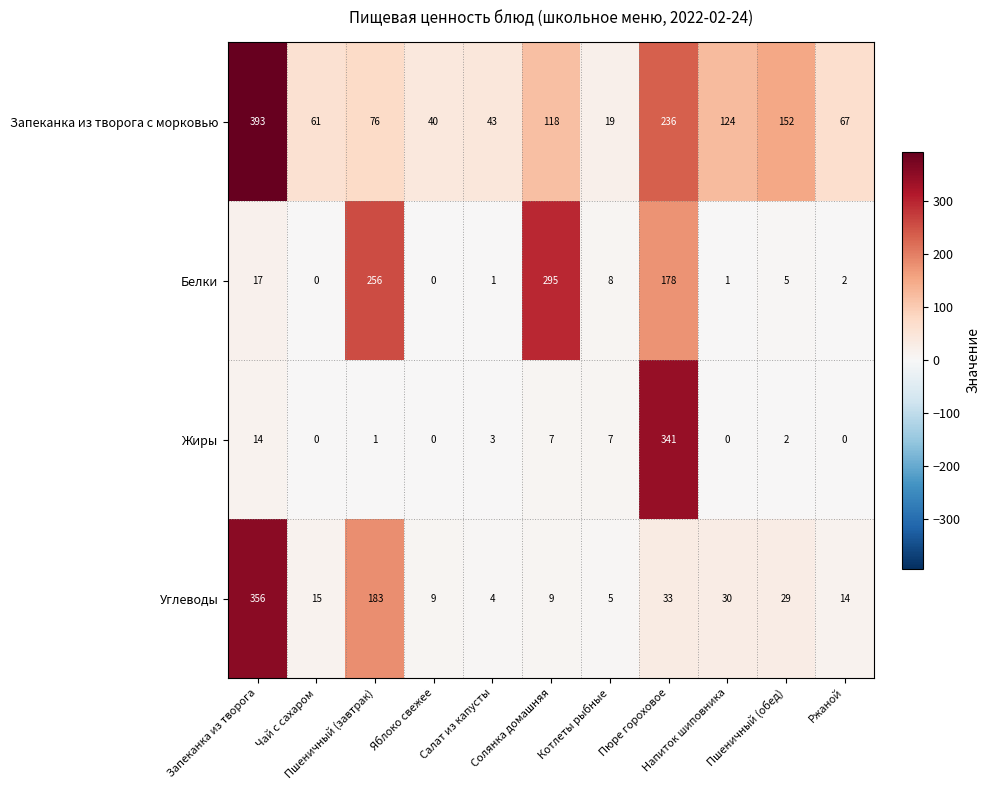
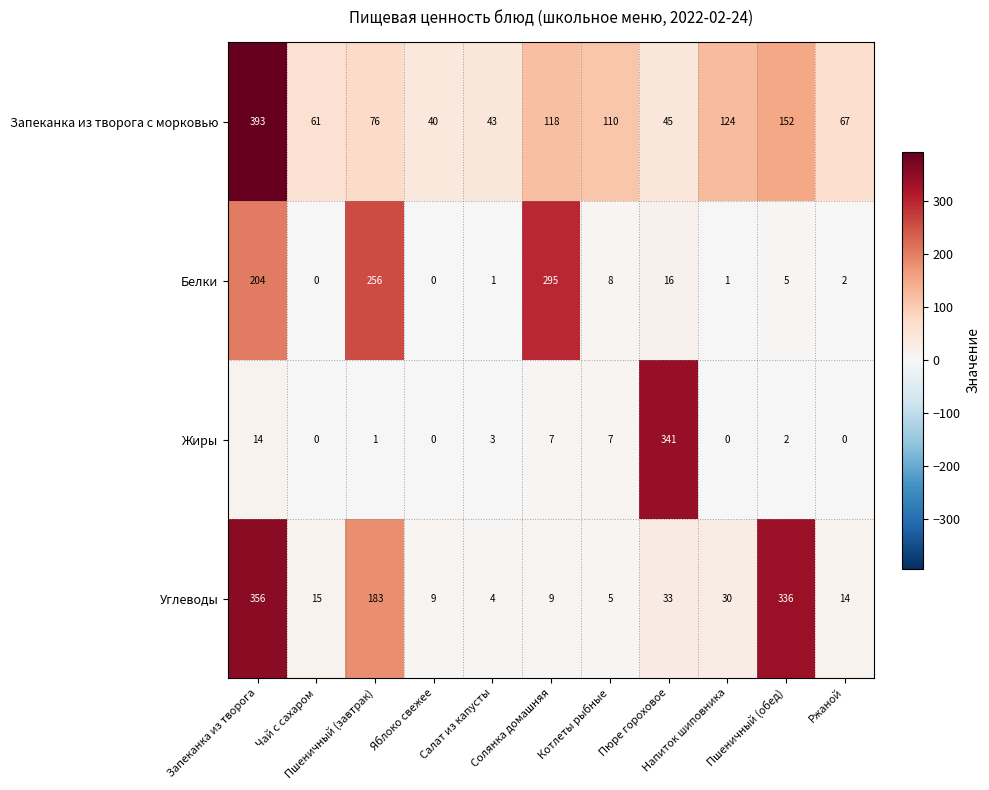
Запеканка из творога с морковью, Котлеты рыбные: 19 -> 110
Запеканка из творога с морковью, Пюре гороховое: 236 -> 45
Белки, Запеканка из творога: 17 -> 204
Белки, Пюре гороховое: 178 -> 16
Углеводы, Пшеничный (обед): 29 -> 336
